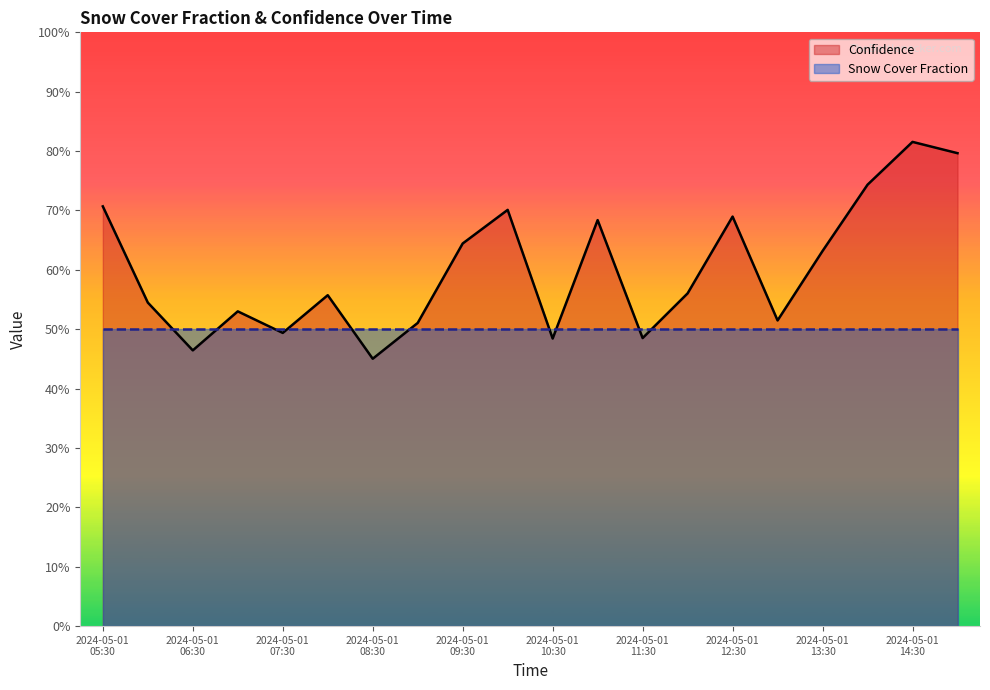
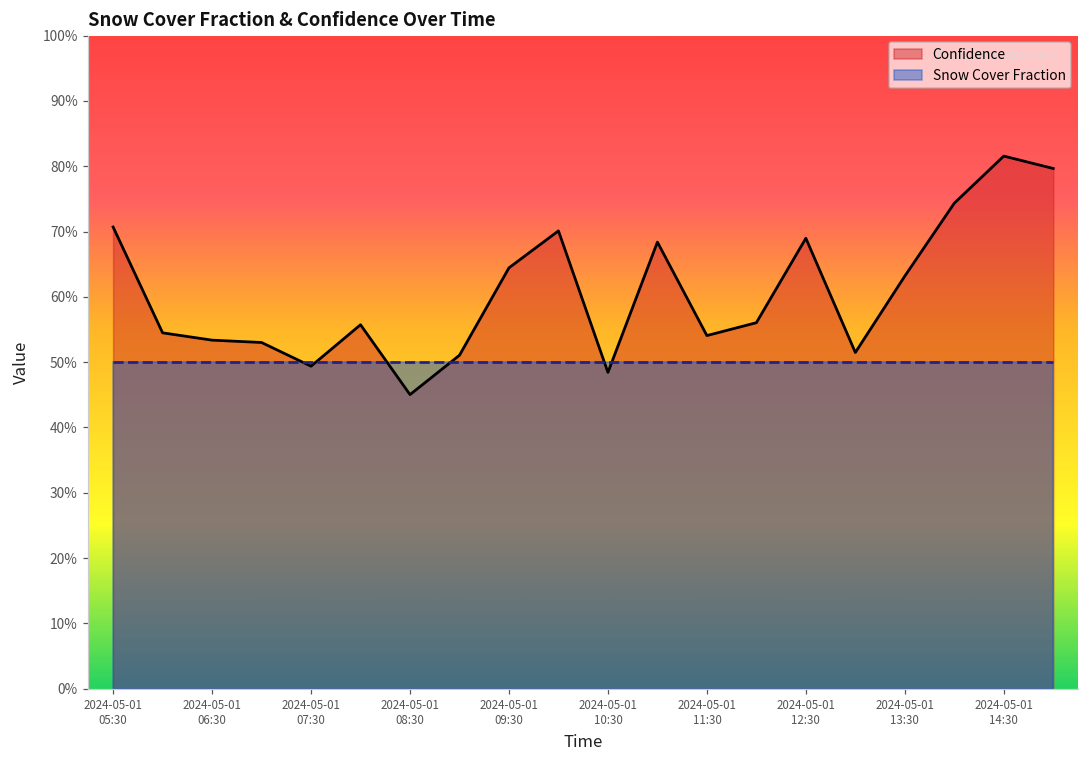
Confidence, 2024-05-01 06:30: 46% -> 53%
Confidence, 2024-05-01 11:30: 49% -> 54%
